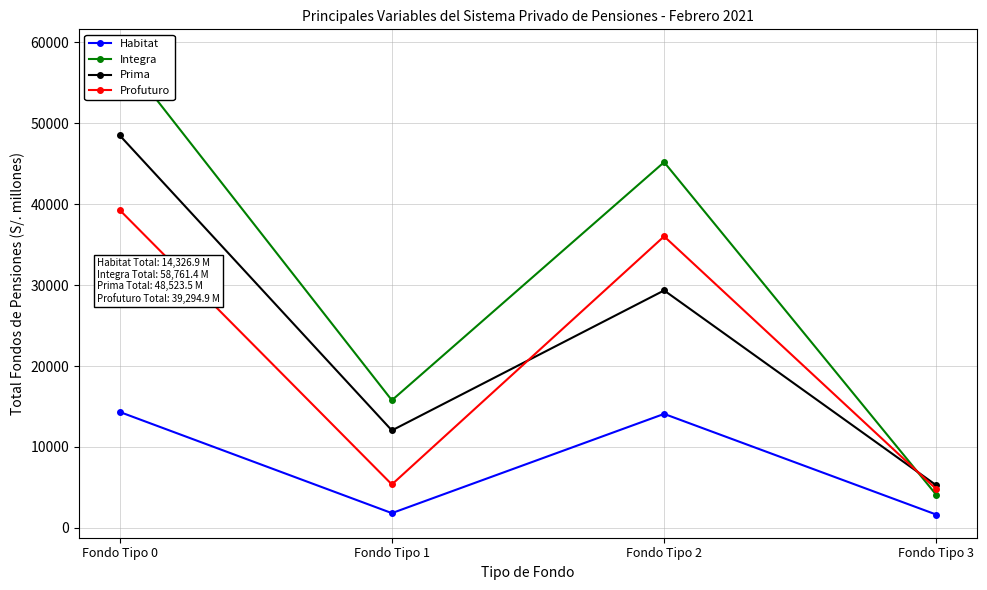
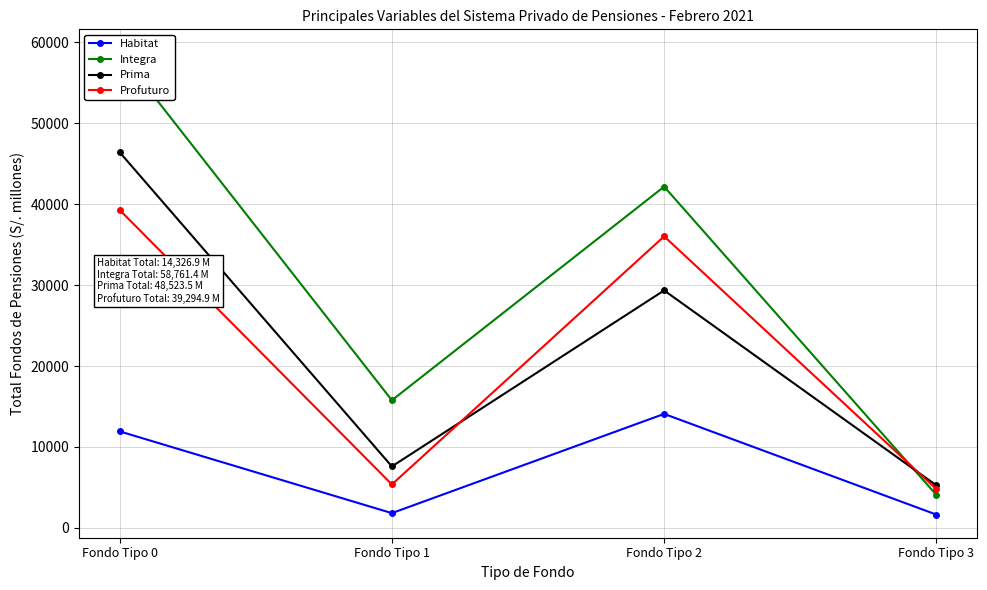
Habitat, Fondo Tipo 0: 14000 -> 12000
Prima, Fondo Tipo 0: 49000 -> 46000
Prima, Fondo Tipo 1: 12000 -> 8000
Integra, Fondo Tipo 2: 45000 -> 42000
